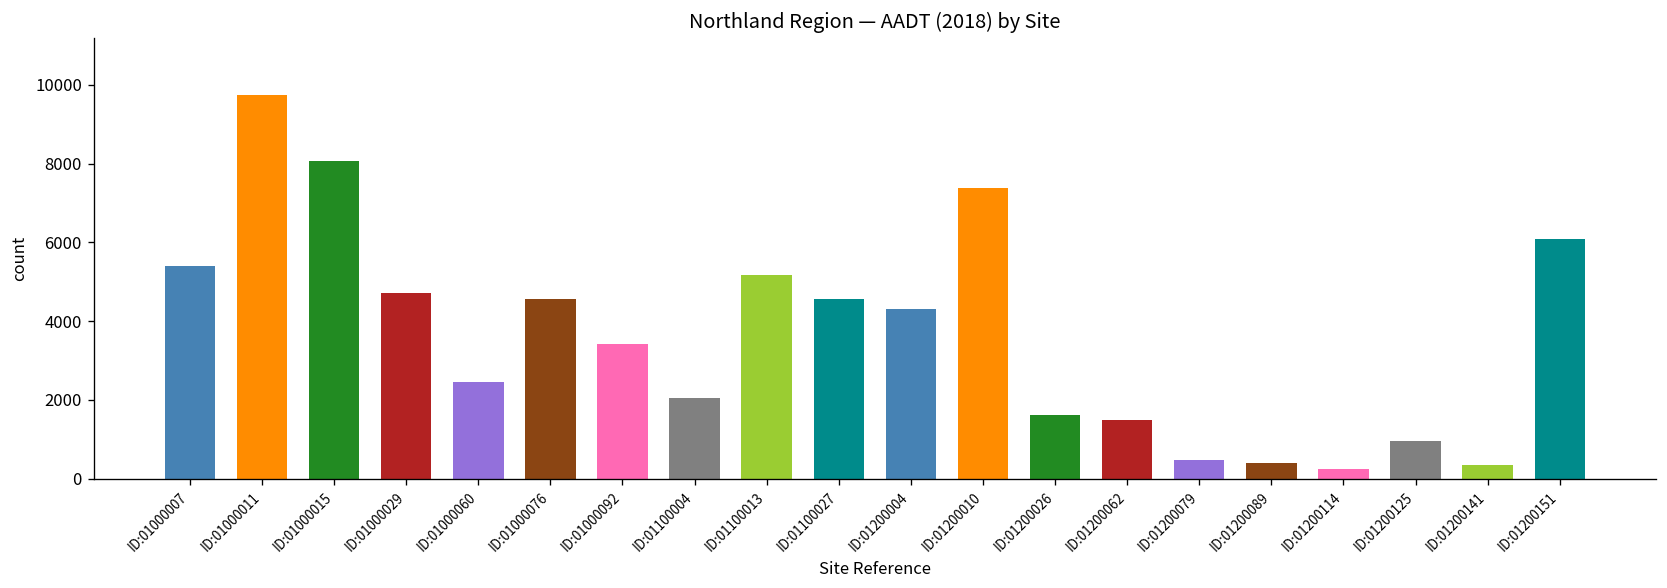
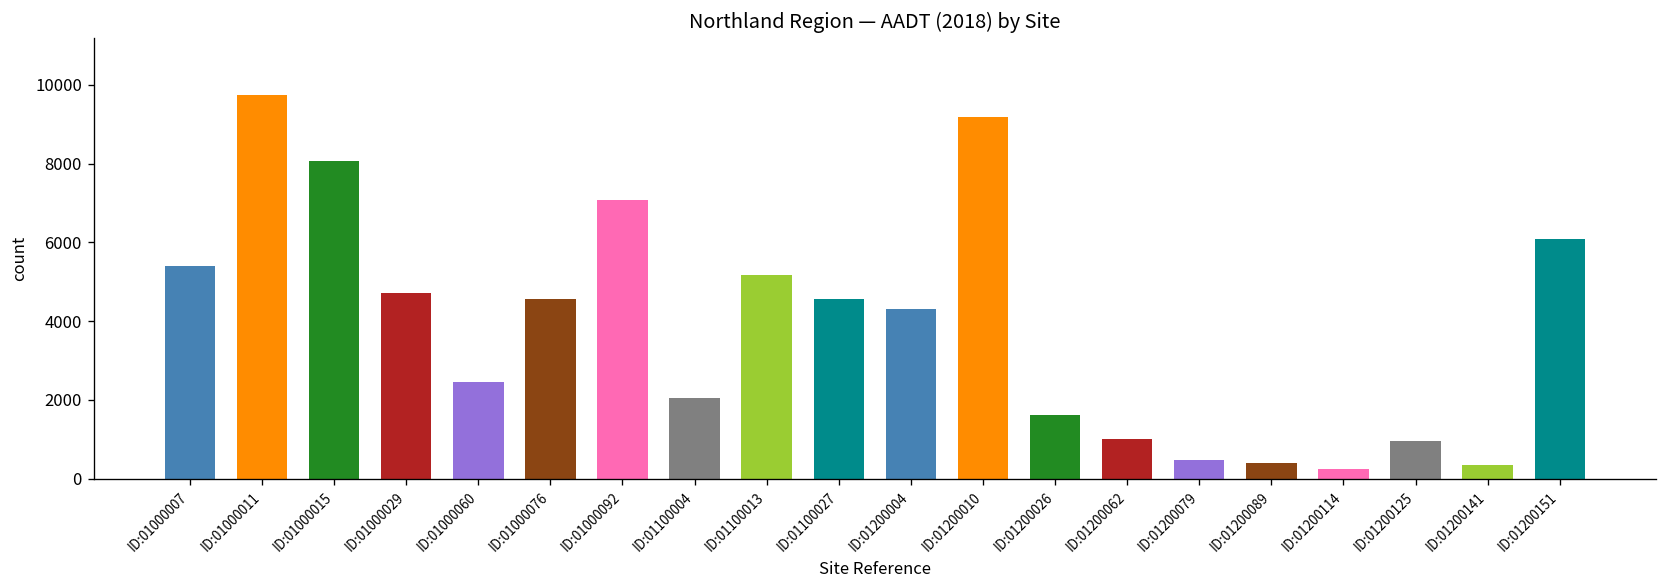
ID:01000092: 3400 -> 7100
ID:01200010: 7400 -> 9200
ID:01200062: 1500 -> 1000
